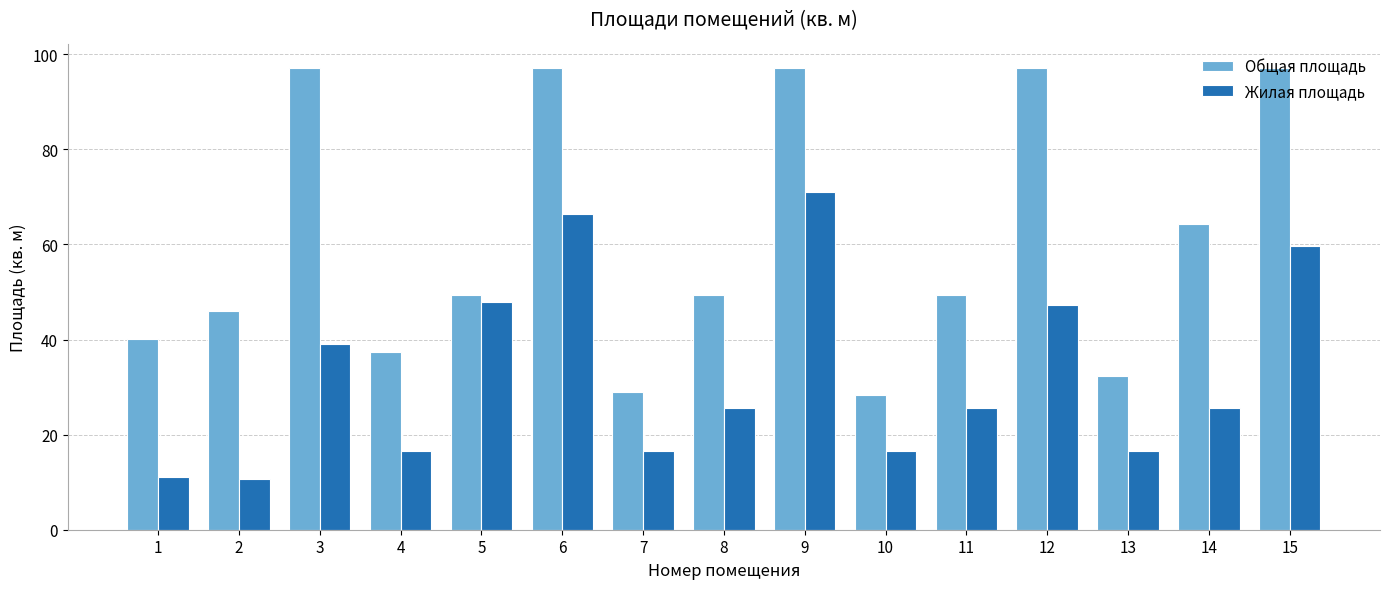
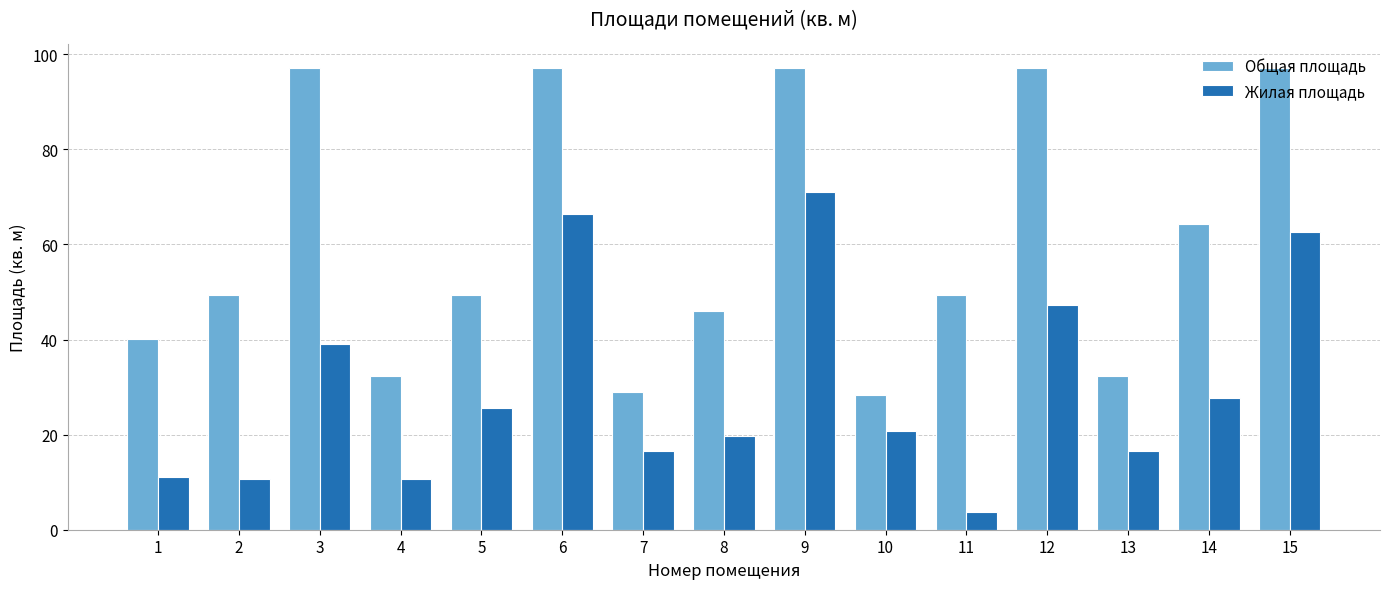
Общая площадь, 2: 46 -> 49
Общая площадь, 4: 37 -> 32
Жилая площадь, 4: 17 -> 11
Жилая площадь, 5: 48 -> 26
Общая площадь, 8: 49 -> 46
Жилая площадь, 8: 26 -> 20
Жилая площадь, 10: 17 -> 21
Жилая площадь, 11: 26 -> 4
Жилая площадь, 14: 26 -> 28
Жилая площадь, 15: 60 -> 63
